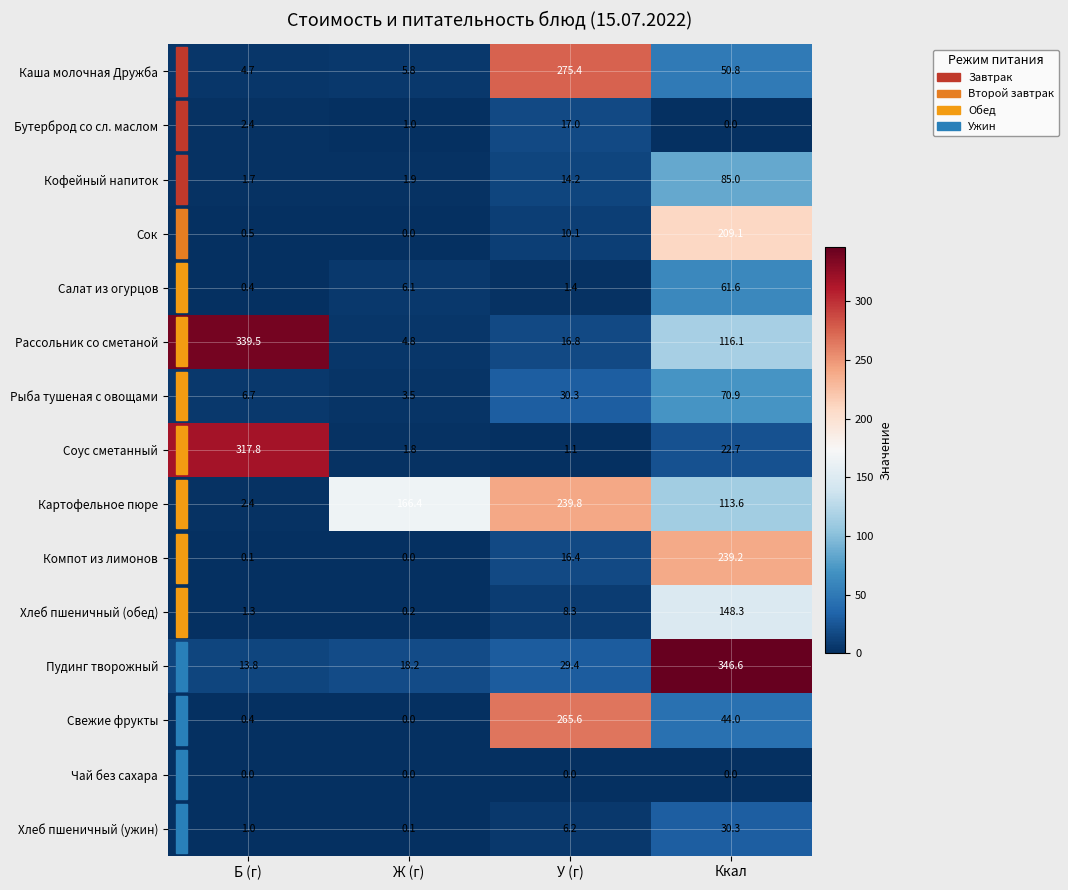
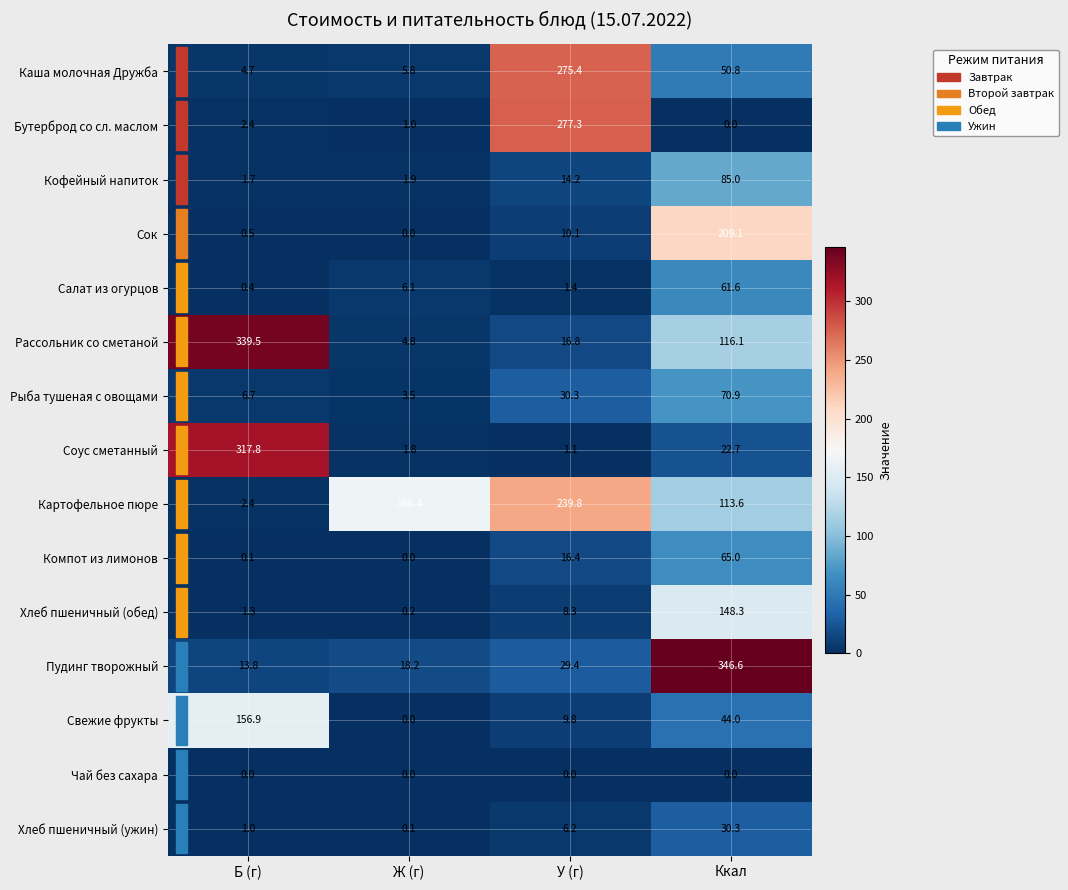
Бутерброд со сл. маслом, У (г): 17.0 -> 277.3
Компот из лимонов, Ккал: 239.2 -> 65.0
Свежие фрукты, Б (г): 0.4 -> 156.9
Свежие фрукты, У (г): 265.6 -> 9.8
